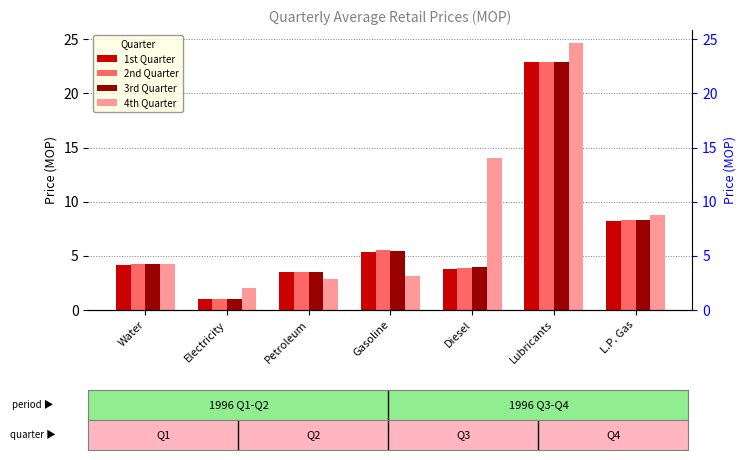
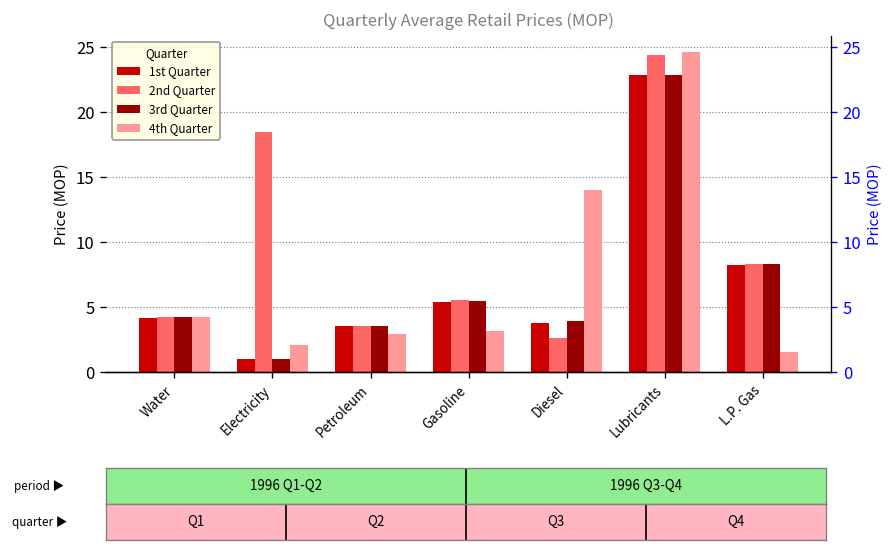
2nd Quarter, Electricity: 1.0 -> 18.5
2nd Quarter, Diesel: 3.9 -> 2.6
2nd Quarter, Lubricants: 22.9 -> 24.4
4th Quarter, L.P. Gas: 8.8 -> 1.6
